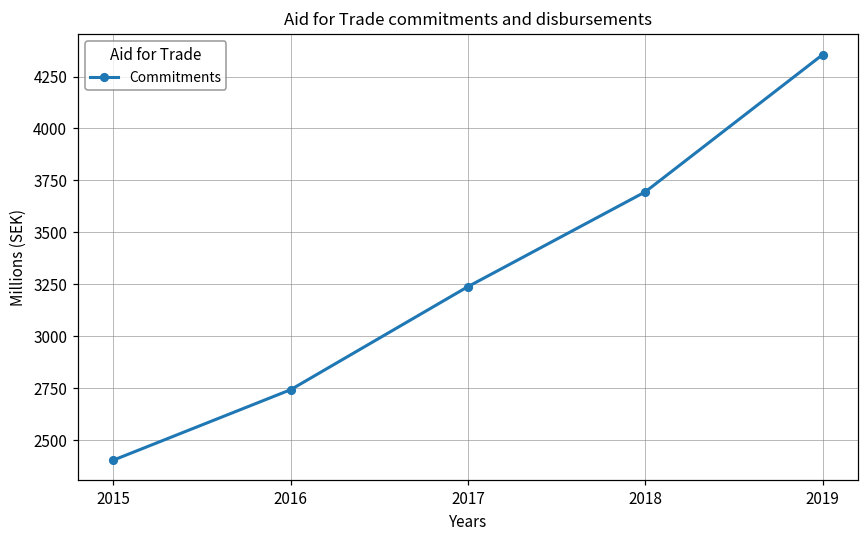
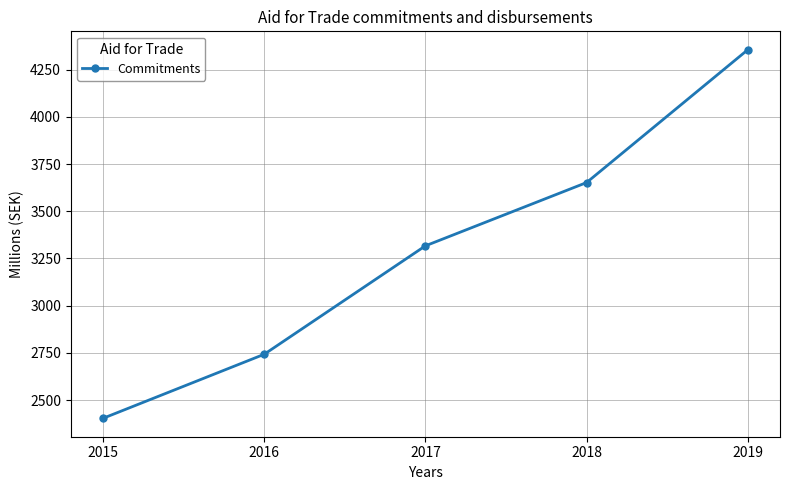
2017: 3240 -> 3320
2018: 3700 -> 3650
